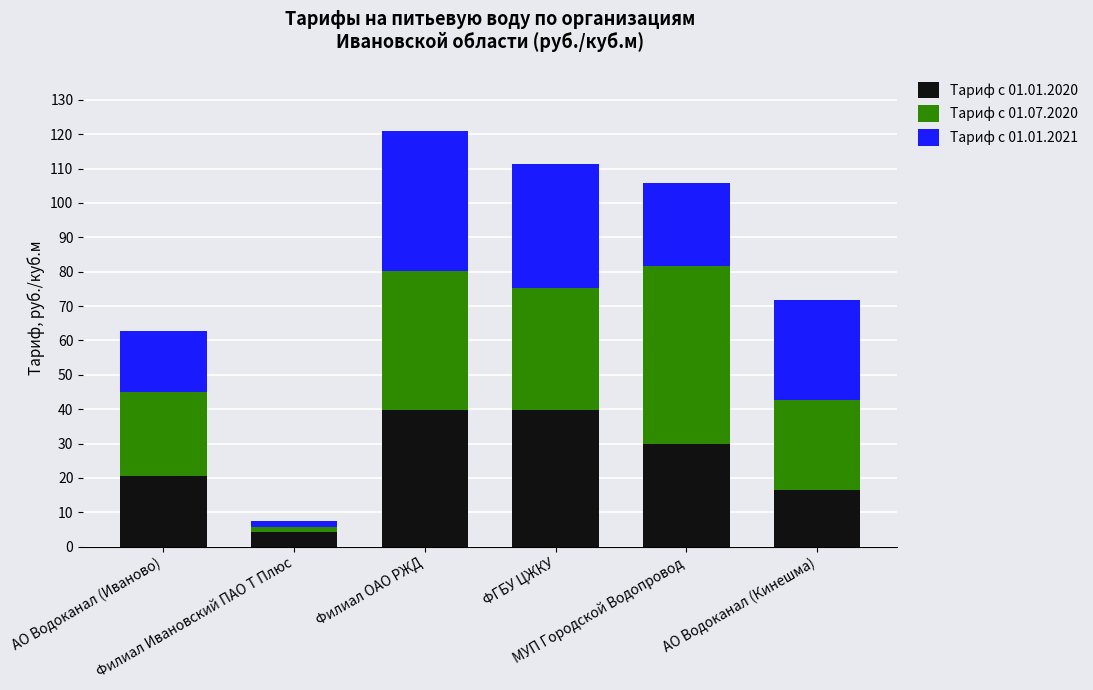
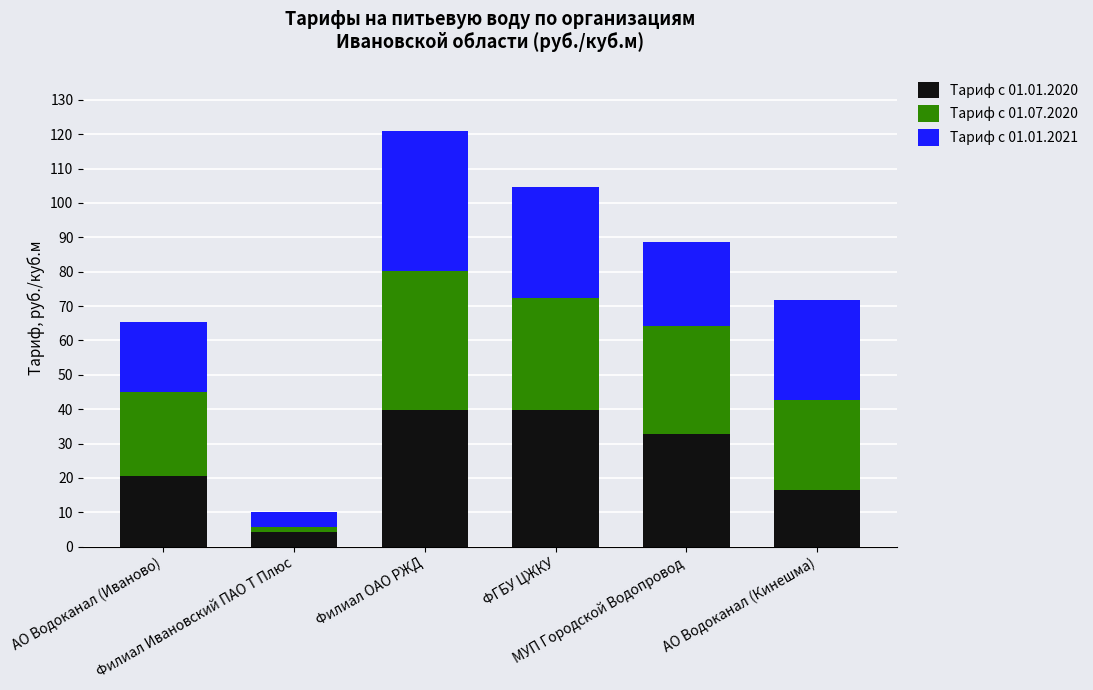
Тариф с 01.01.2021, АО Водоканал (Иваново): 18 -> 20
Тариф с 01.01.2021, Филиал Ивановский ПАО Т Плюс: 2 -> 4
Тариф с 01.07.2020, ФГБУ ЦЖКУ: 36 -> 32
Тариф с 01.01.2021, ФГБУ ЦЖКУ: 36 -> 32
Тариф с 01.01.2020, МУП Городской Водопровод: 30 -> 33
Тариф с 01.07.2020, МУП Городской Водопровод: 52 -> 31
